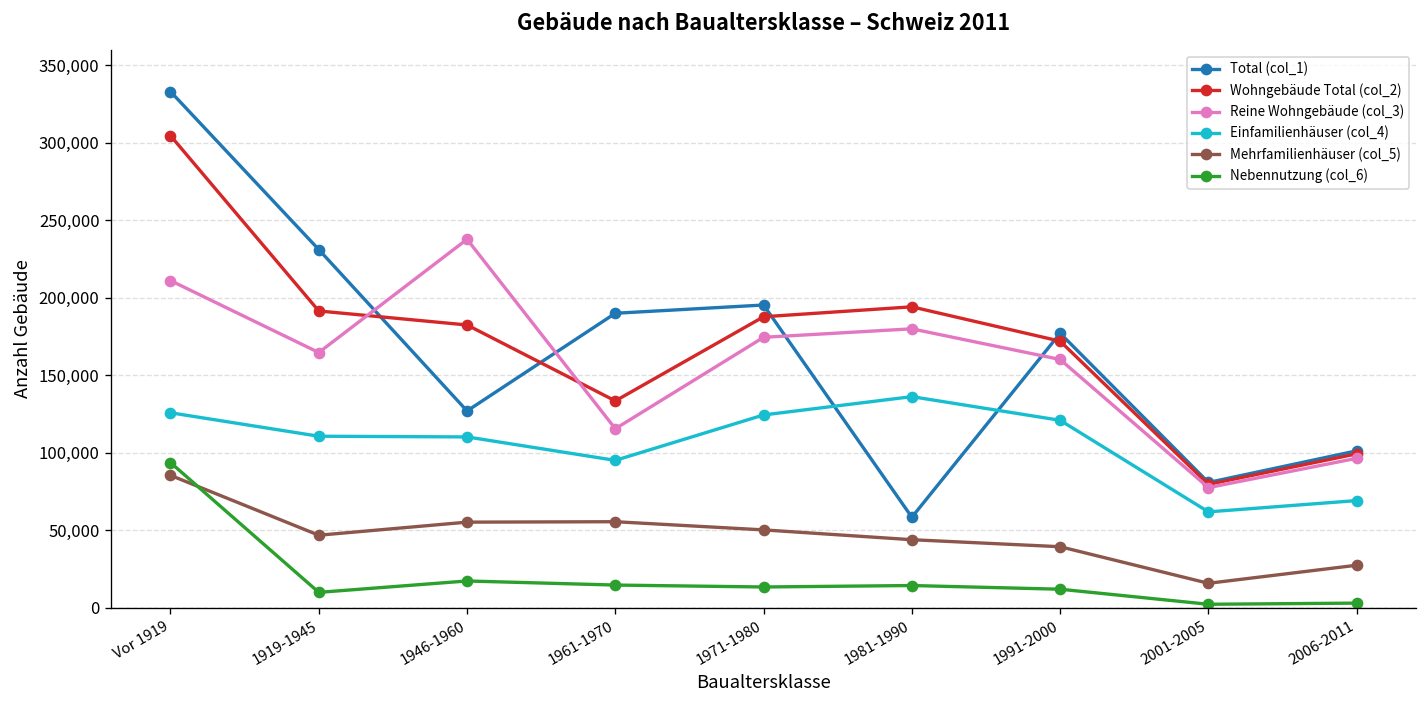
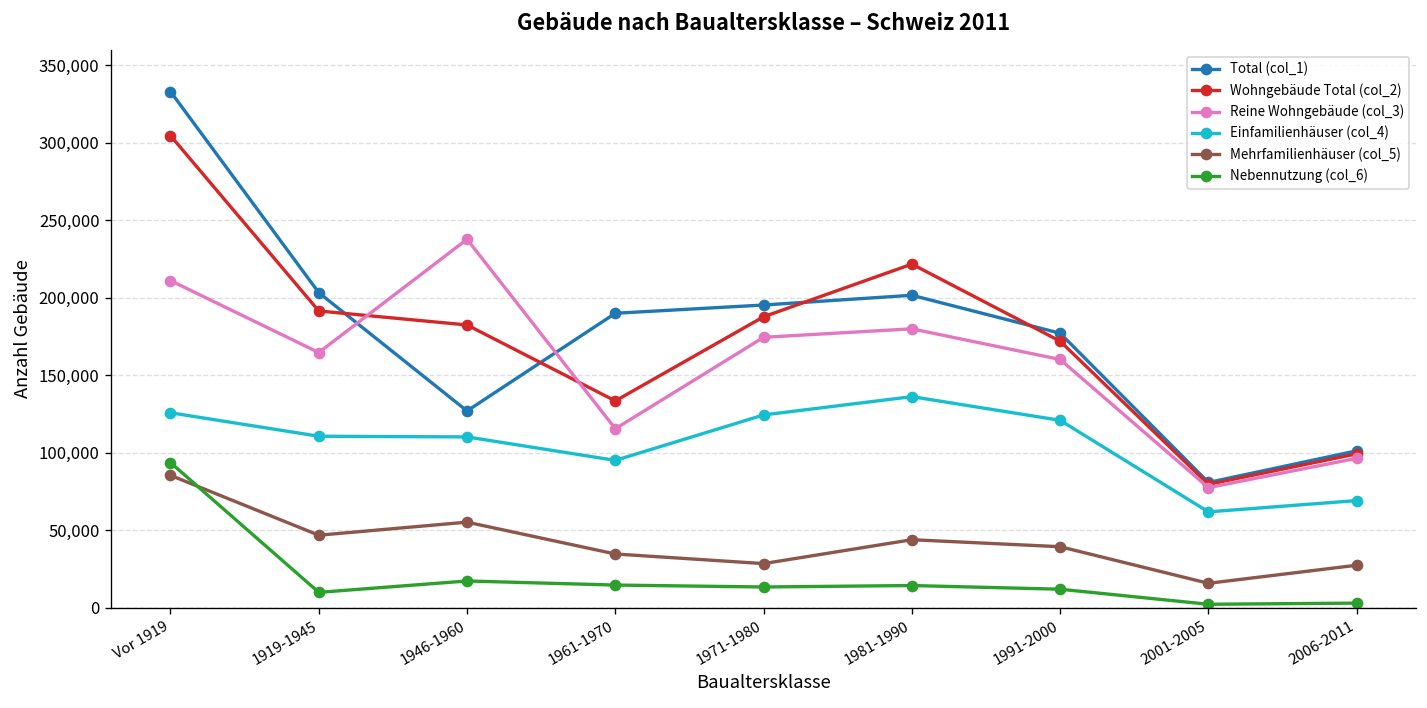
Total (col_1), 1919-1945: 231,000 -> 203,000
Mehrfamilienhäuser (col_5), 1961-1970: 55,000 -> 35,000
Mehrfamilienhäuser (col_5), 1971-1980: 50,000 -> 28,000
Total (col_1), 1981-1990: 58,000 -> 202,000
Wohngebäude Total (col_2), 1981-1990: 194,000 -> 222,000
